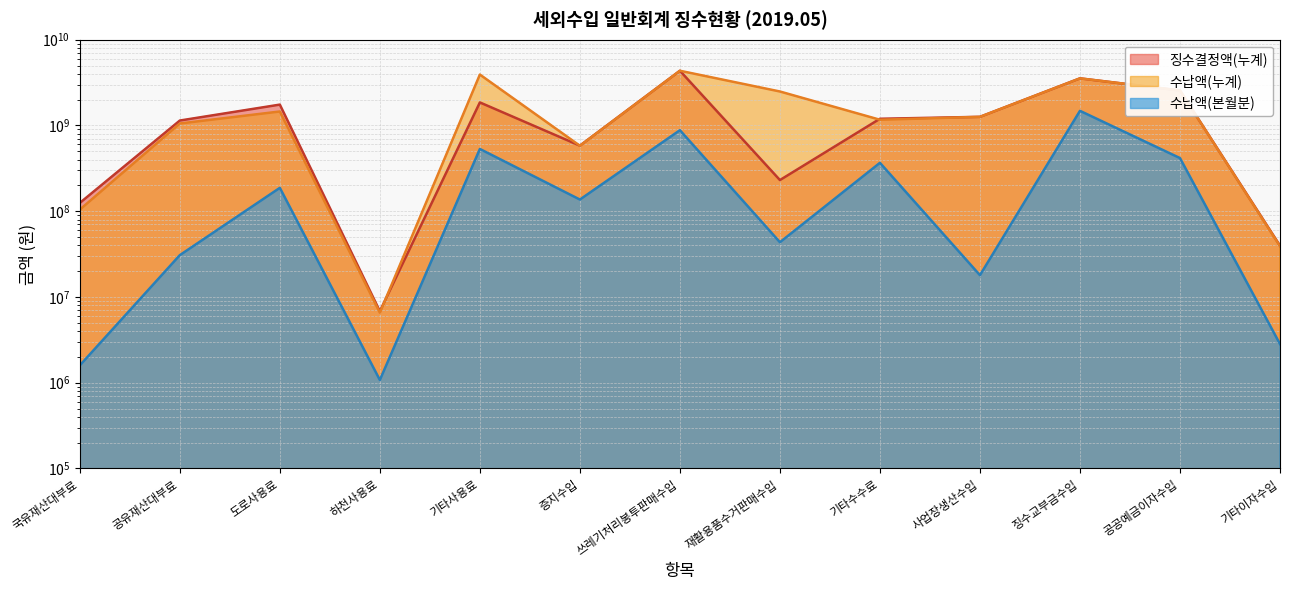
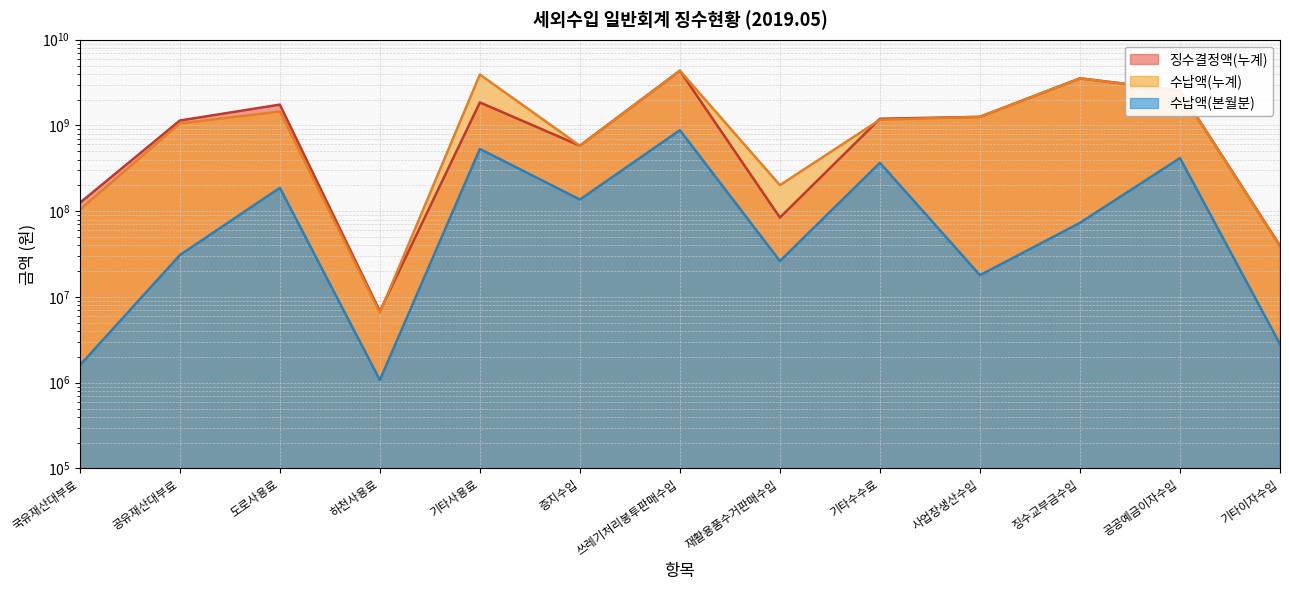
징수결정액(누계), 재활용품수거판매수입: 230000000 -> 80000000
수납액(누계), 재활용품수거판매수입: 2500000000 -> 200000000
수납액(본월분), 재활용품수거판매수입: 40000000 -> 26000000
수납액(본월분), 징수교부금수입: 1500000000 -> 70000000
